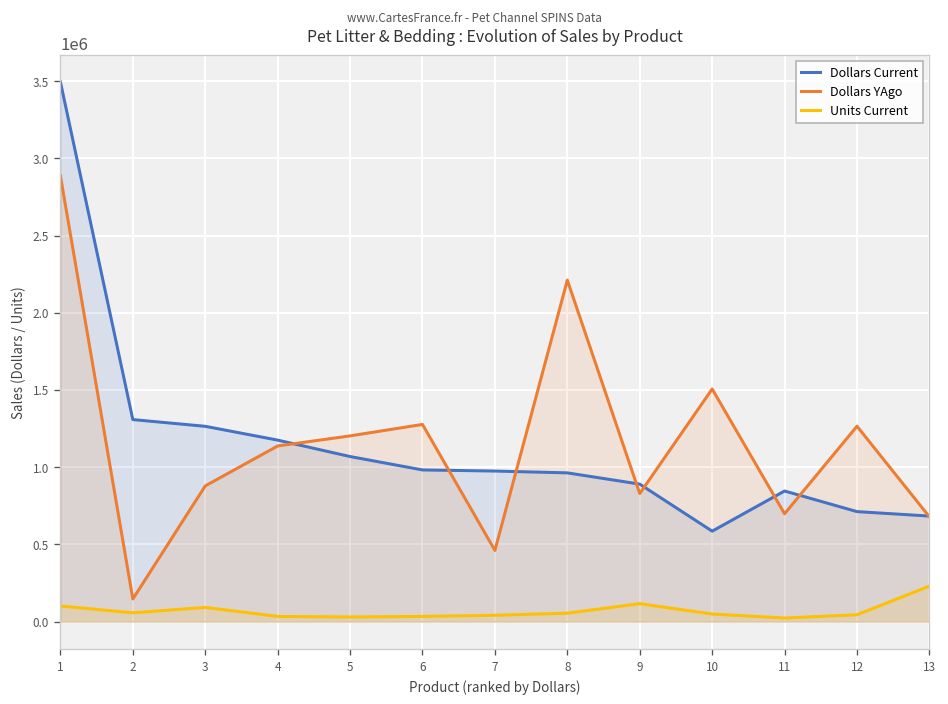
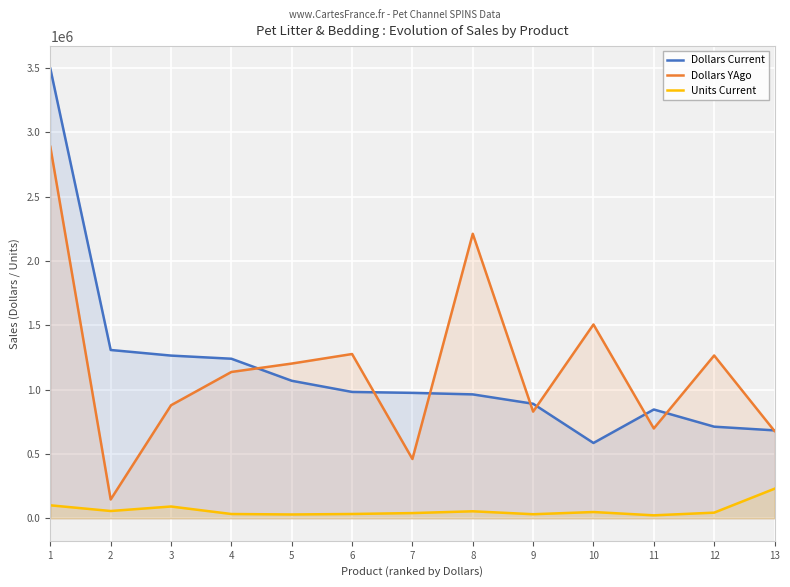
Dollars Current, 4: 1180000 -> 1240000
Units Current, 9: 120000 -> 30000
